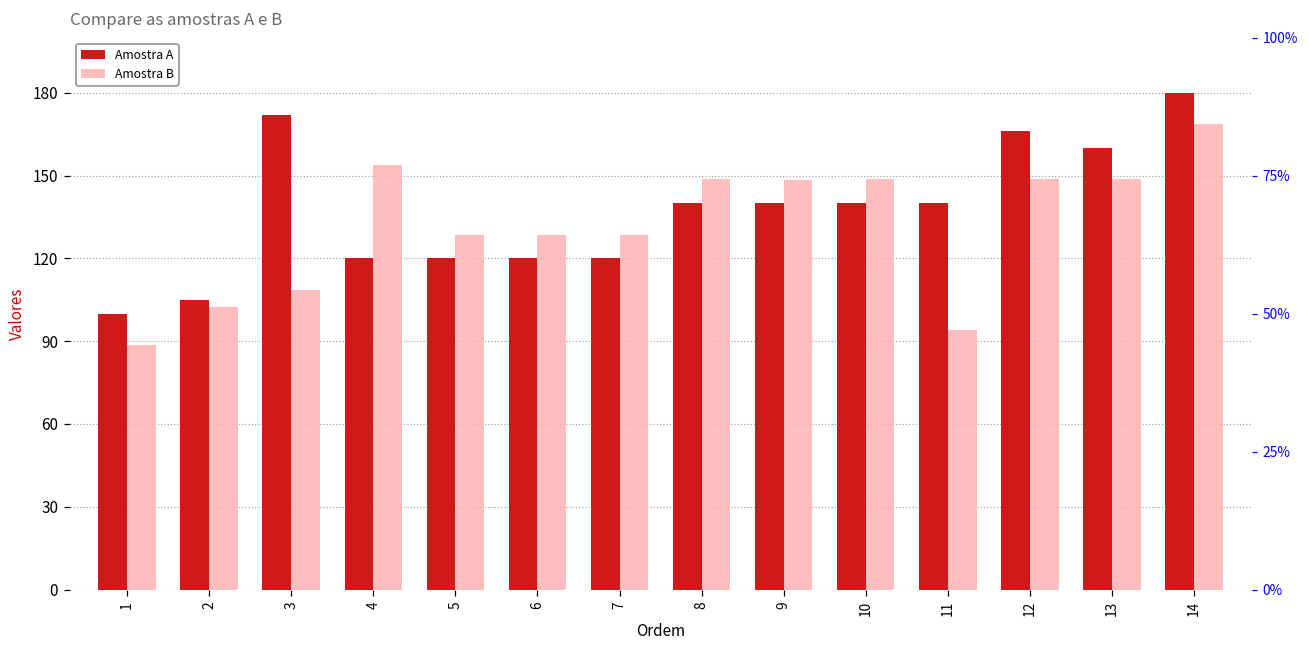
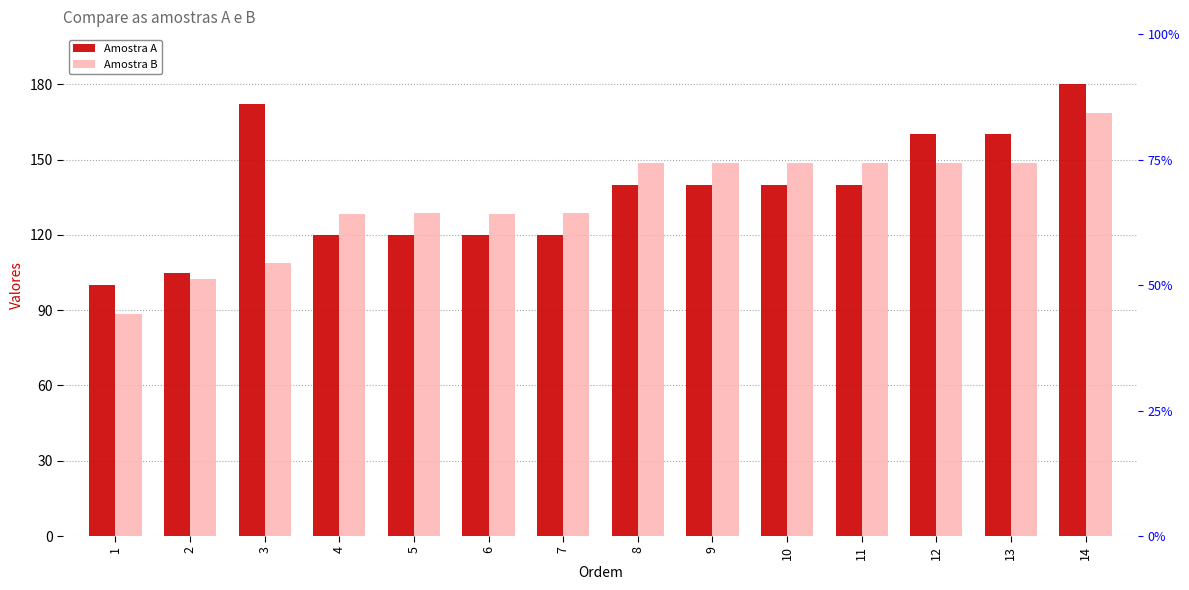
Amostra B, 4: 154 -> 129
Amostra B, 11: 94 -> 149
Amostra A, 12: 166 -> 160
